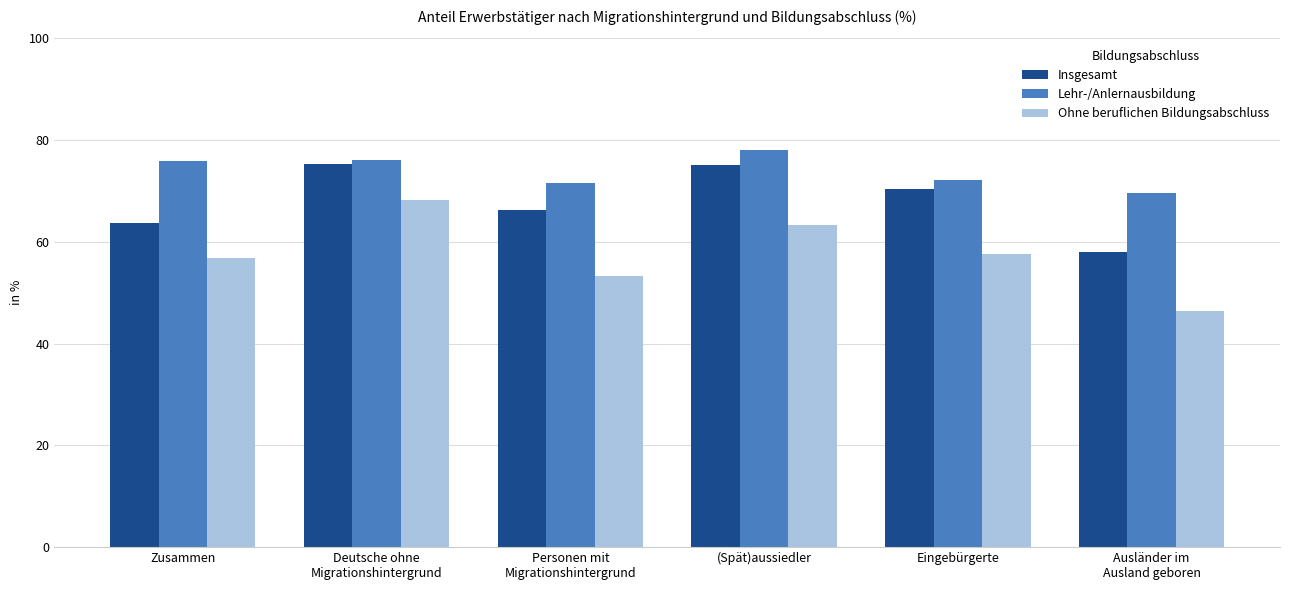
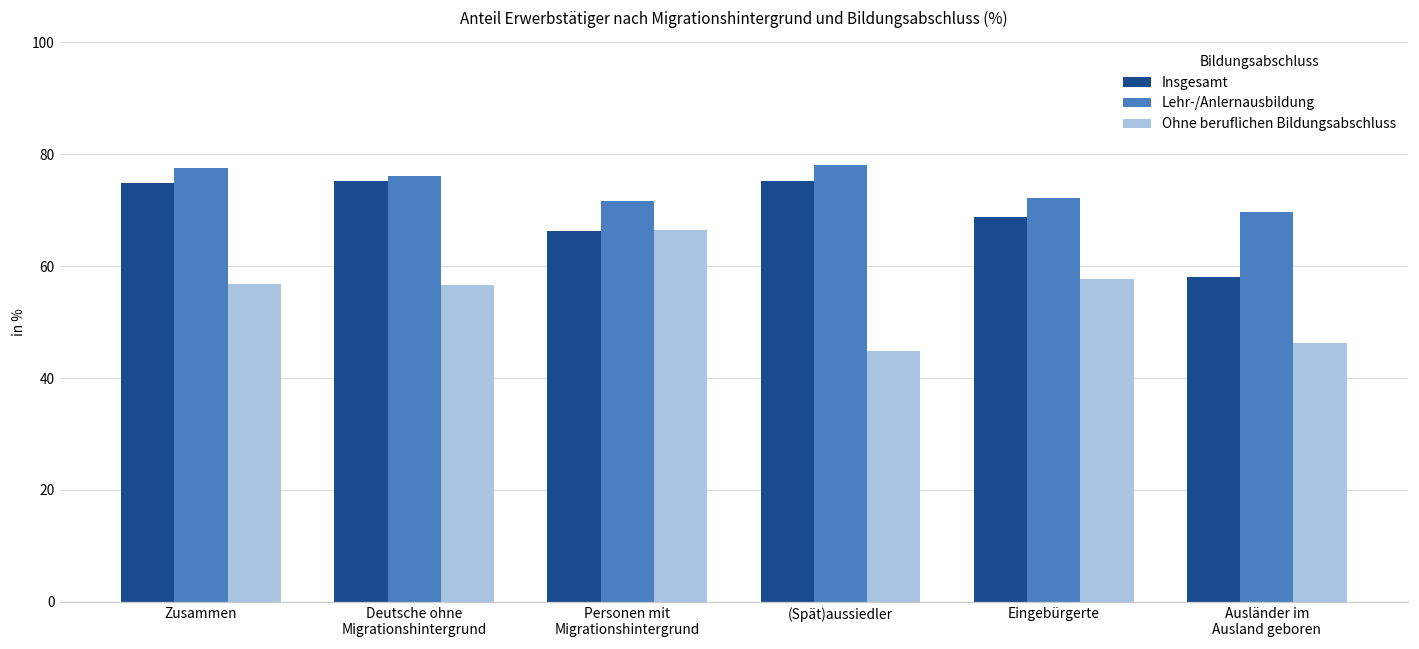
Insgesamt, Zusammen: 64 -> 75
Lehr-/Anlernausbildung, Zusammen: 76 -> 78
Ohne beruflichen Bildungsabschluss, Deutsche ohne Migrationshintergrund: 68 -> 57
Ohne beruflichen Bildungsabschluss, Personen mit Migrationshintergrund: 53 -> 66
Ohne beruflichen Bildungsabschluss, (Spät)aussiedler: 63 -> 45
Insgesamt, Eingebürgerte: 70 -> 69
